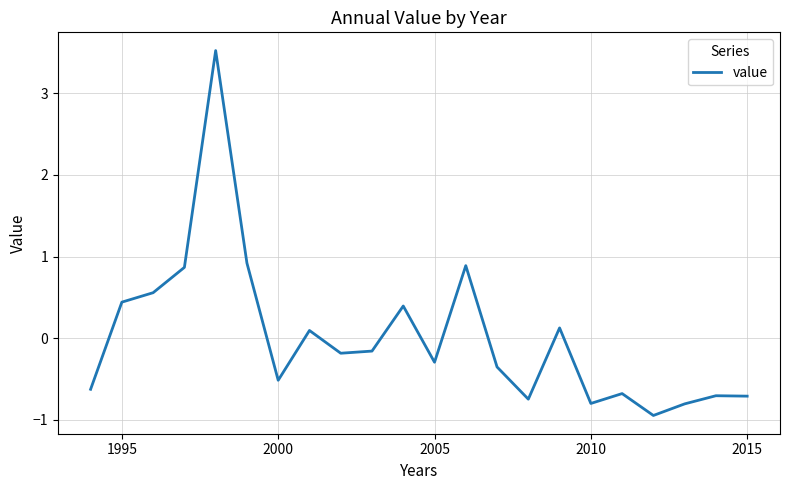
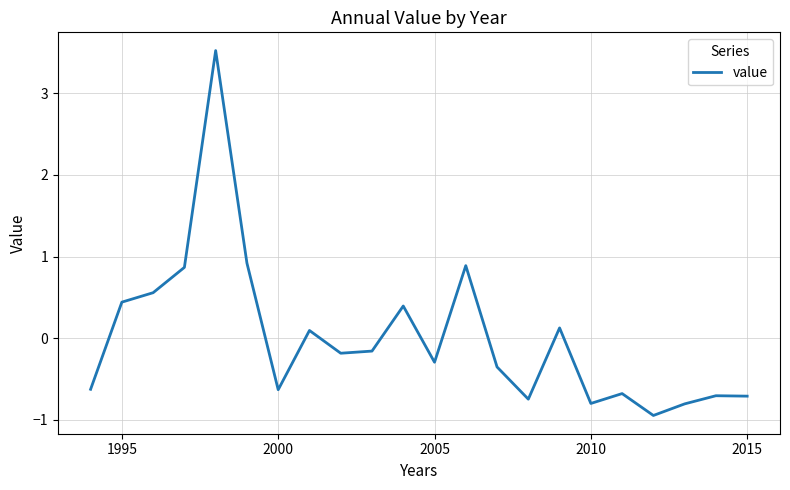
2000: -0.5 -> -0.6
